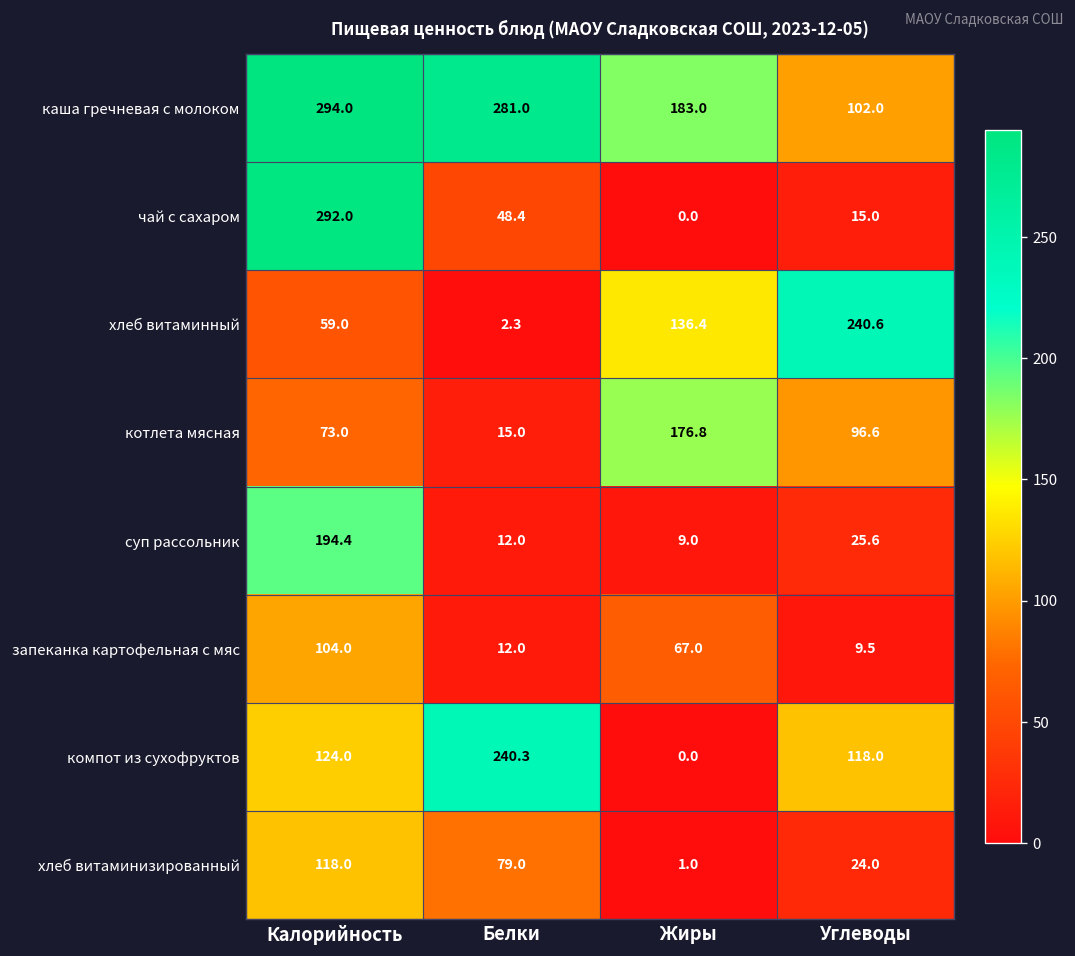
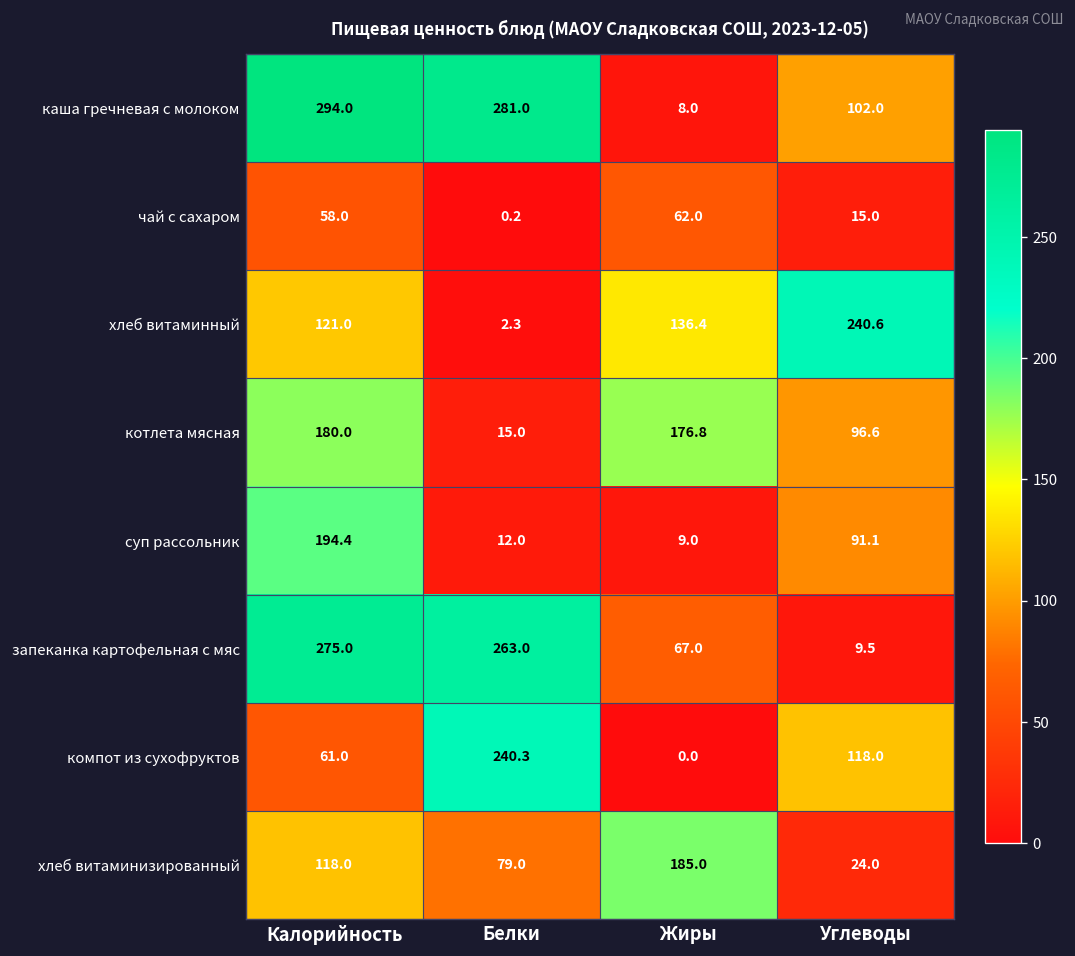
каша гречневая с молоком, Жиры: 183.0 -> 8.0
чай с сахаром, Калорийность: 292.0 -> 58.0
чай с сахаром, Белки: 48.4 -> 0.2
чай с сахаром, Жиры: 0.0 -> 62.0
хлеб витаминный, Калорийность: 59.0 -> 121.0
котлета мясная, Калорийность: 73.0 -> 180.0
суп рассольник, Углеводы: 25.6 -> 91.1
запеканка картофельная с мяс, Калорийность: 104.0 -> 275.0
запеканка картофельная с мяс, Белки: 12.0 -> 263.0
компот из сухофруктов, Калорийность: 124.0 -> 61.0
хлеб витаминизированный, Жиры: 1.0 -> 185.0
